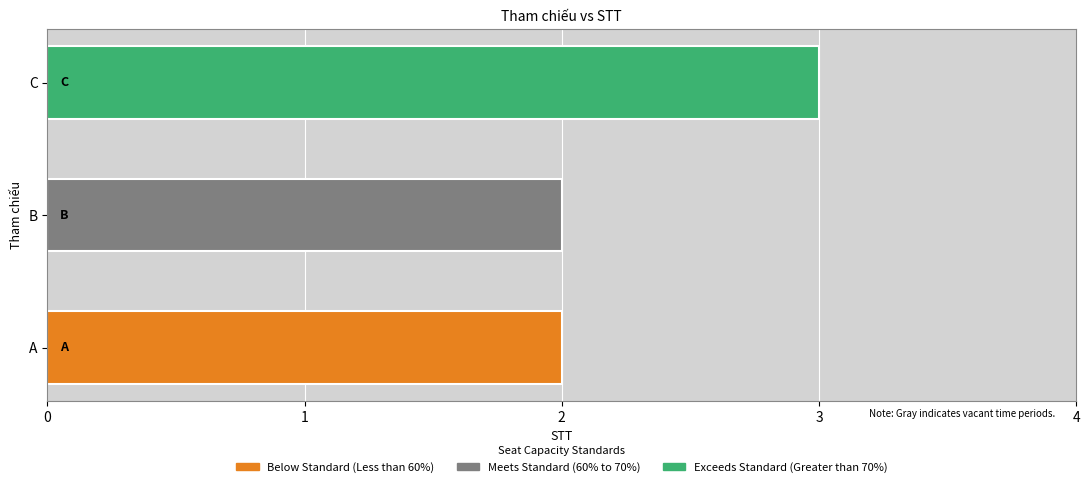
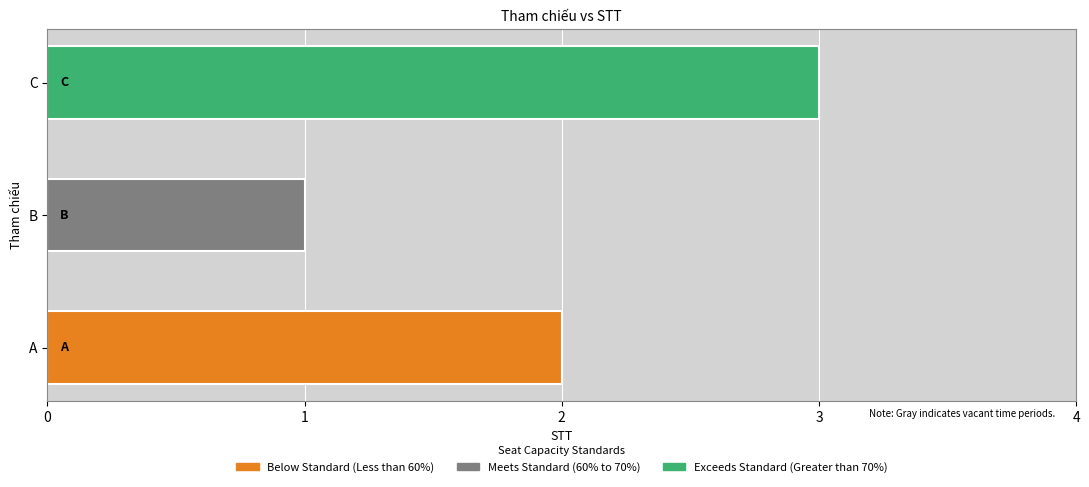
B: 2 -> 1
